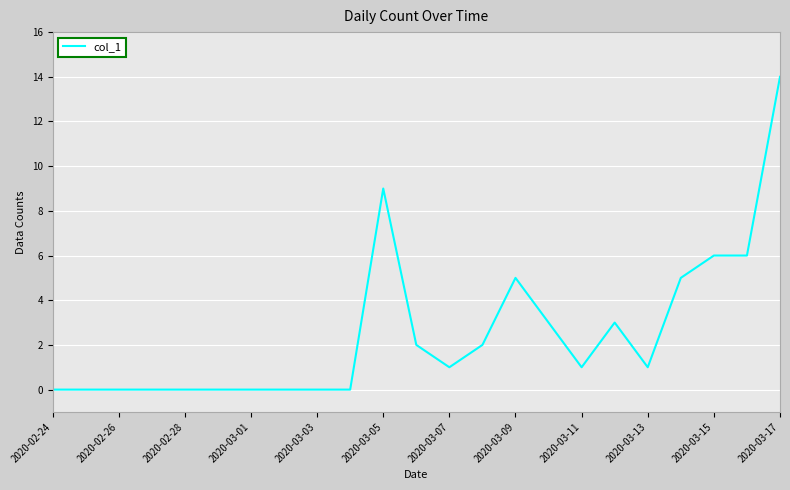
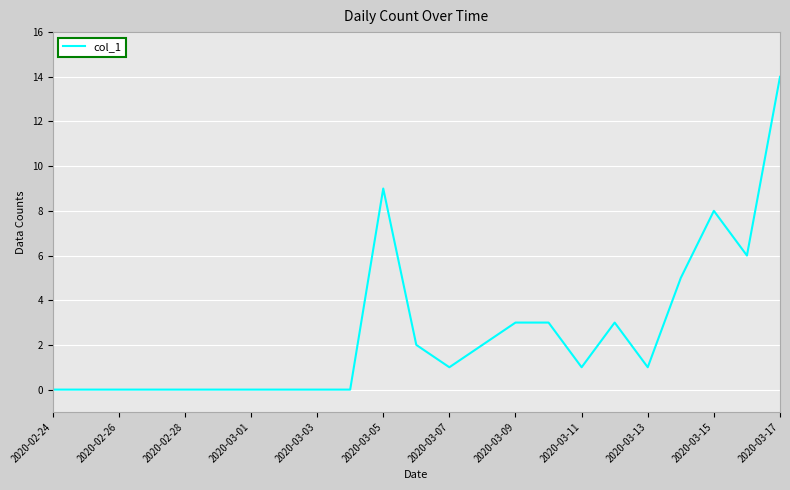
2020-03-09: 5 -> 3
2020-03-15: 6 -> 8
